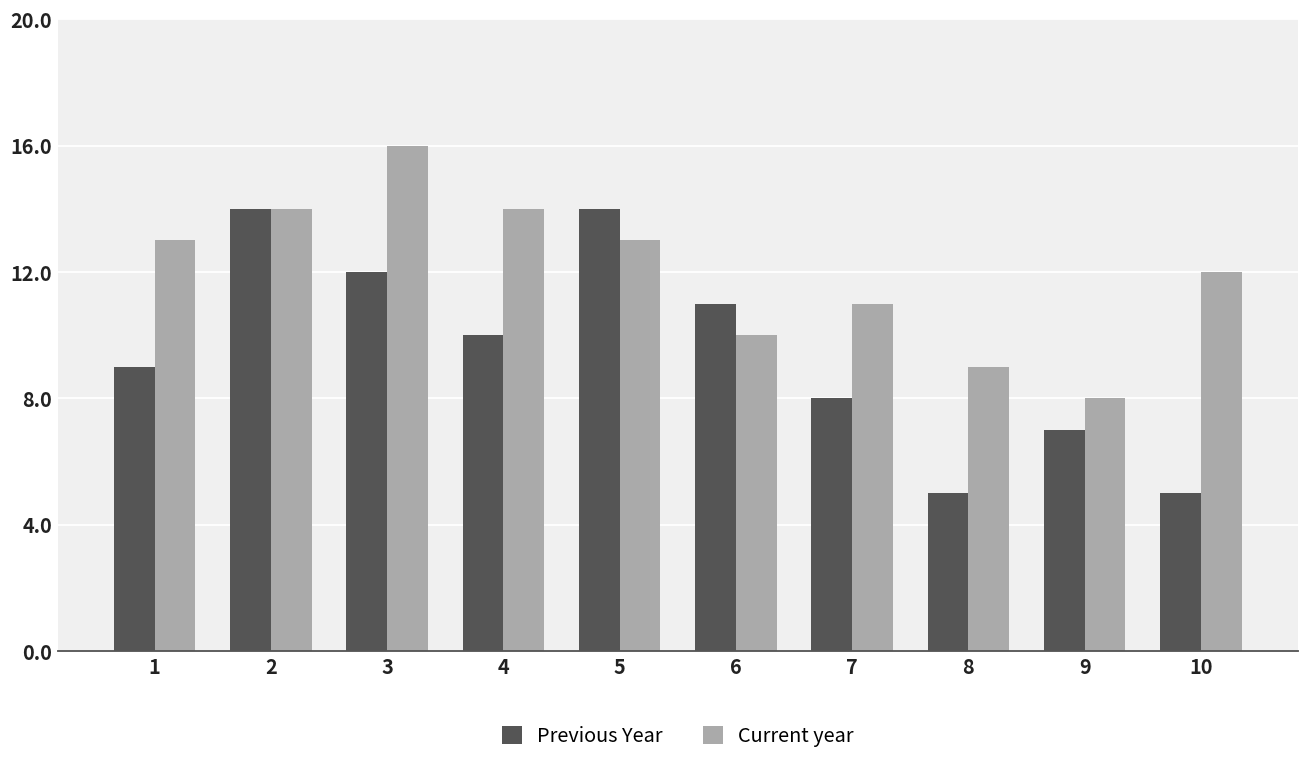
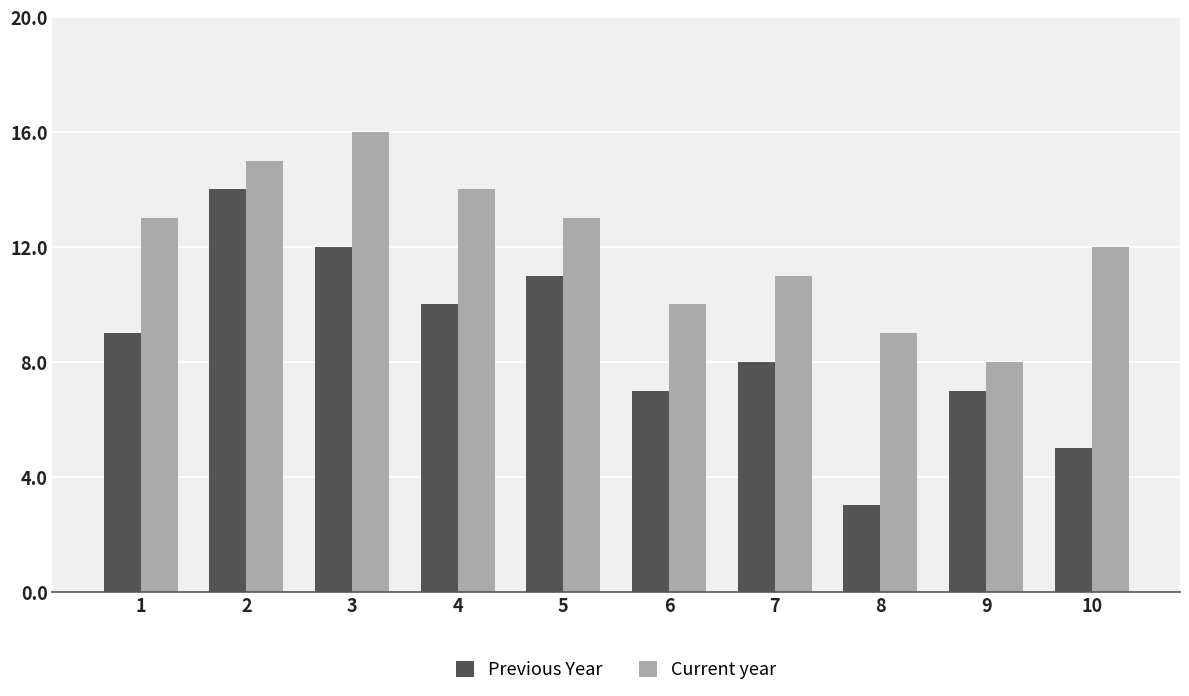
Current year, 2: 14 -> 15
Previous Year, 5: 14 -> 11
Previous Year, 6: 11 -> 7
Previous Year, 8: 5 -> 3
